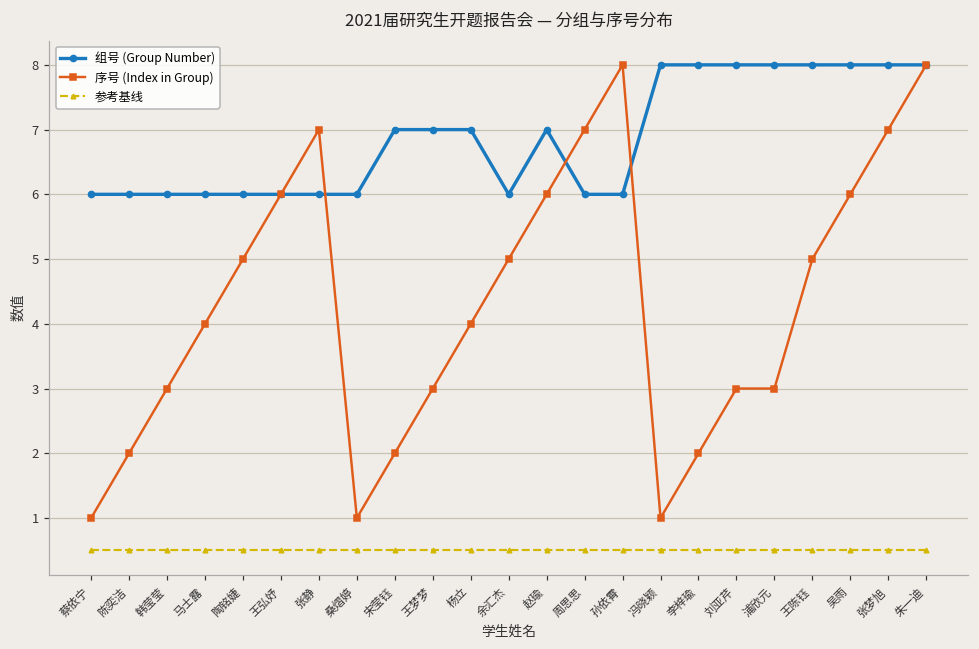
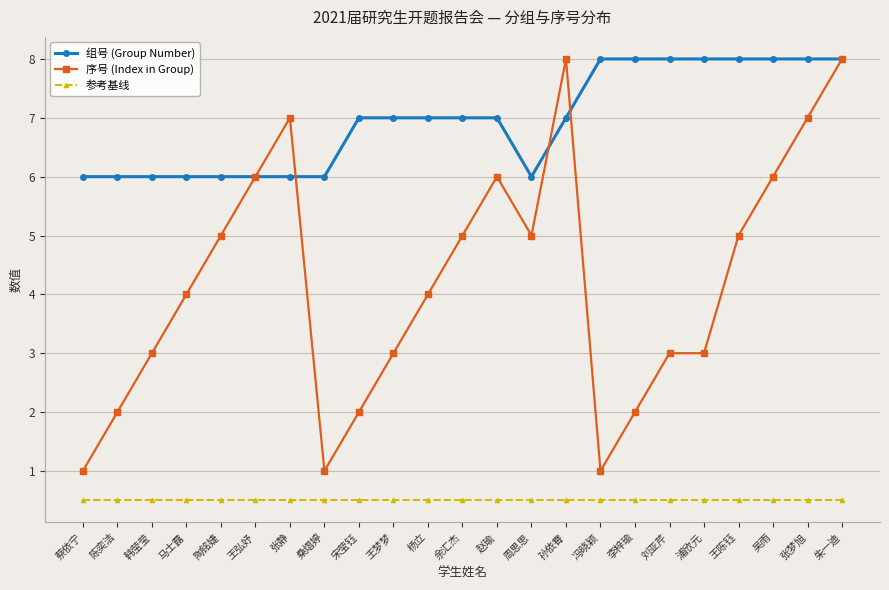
组号 (Group Number), 余汇杰: 6 -> 7
序号 (Index in Group), 周思思: 7 -> 5
组号 (Group Number), 孙依霄: 6 -> 7
